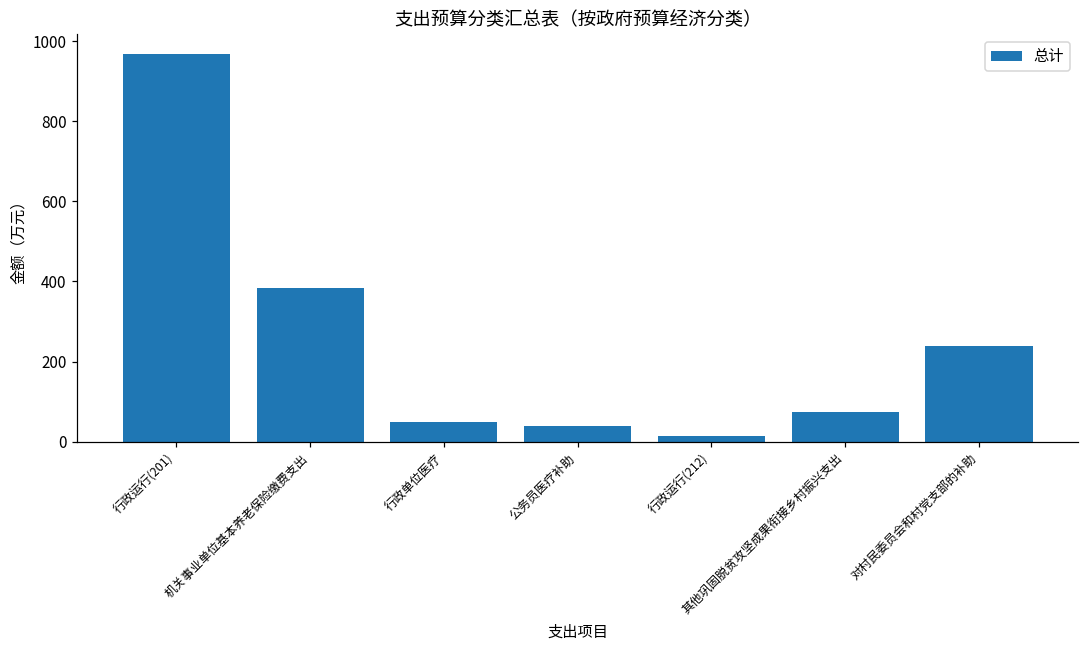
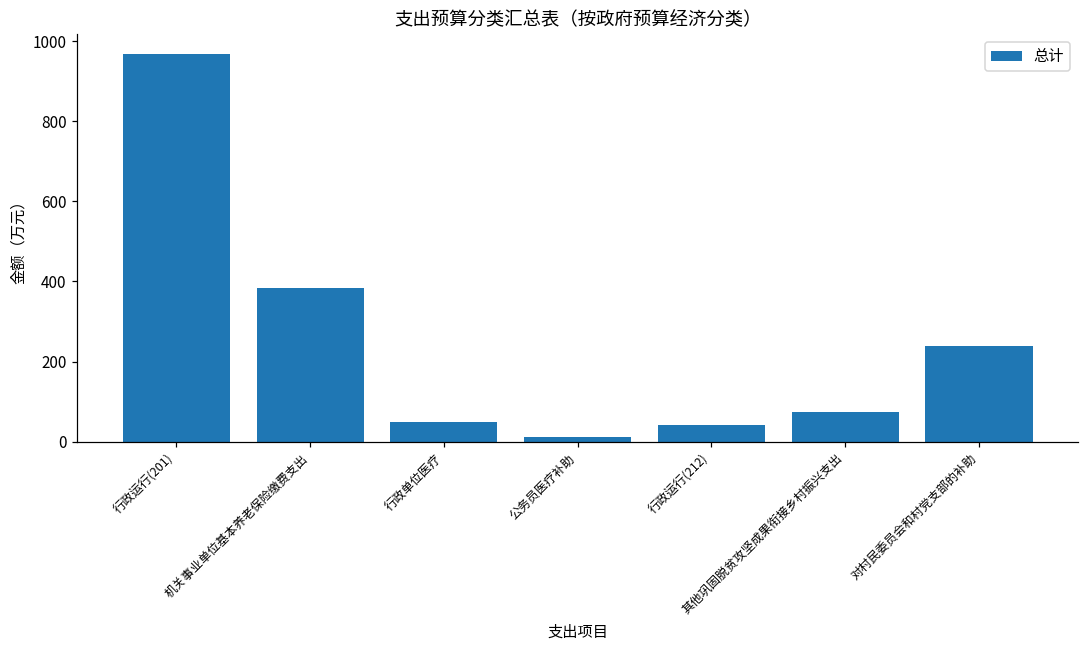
公务员医疗补助: 40 -> 10
行政运行(212): 10 -> 40
